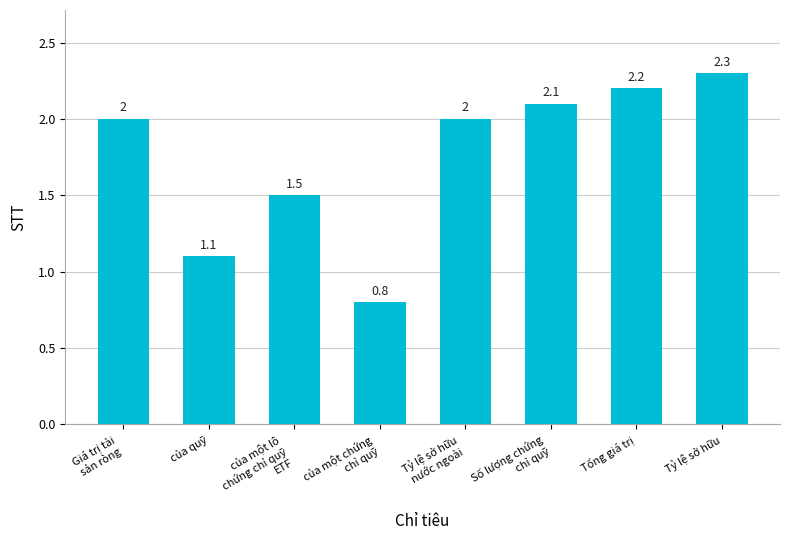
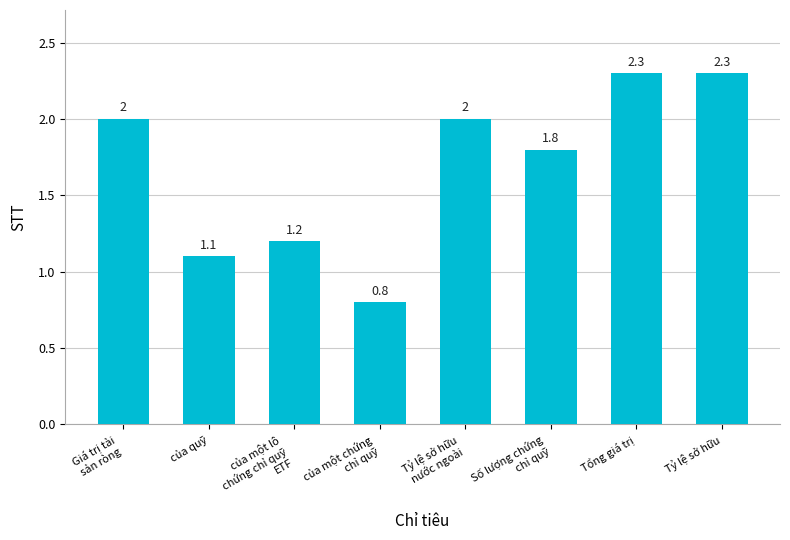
của một lô chứng chỉ quỹ ETF: 1.5 -> 1.2
Số lượng chứng chỉ quỹ: 2.1 -> 1.8
Tổng giá trị: 2.2 -> 2.3
